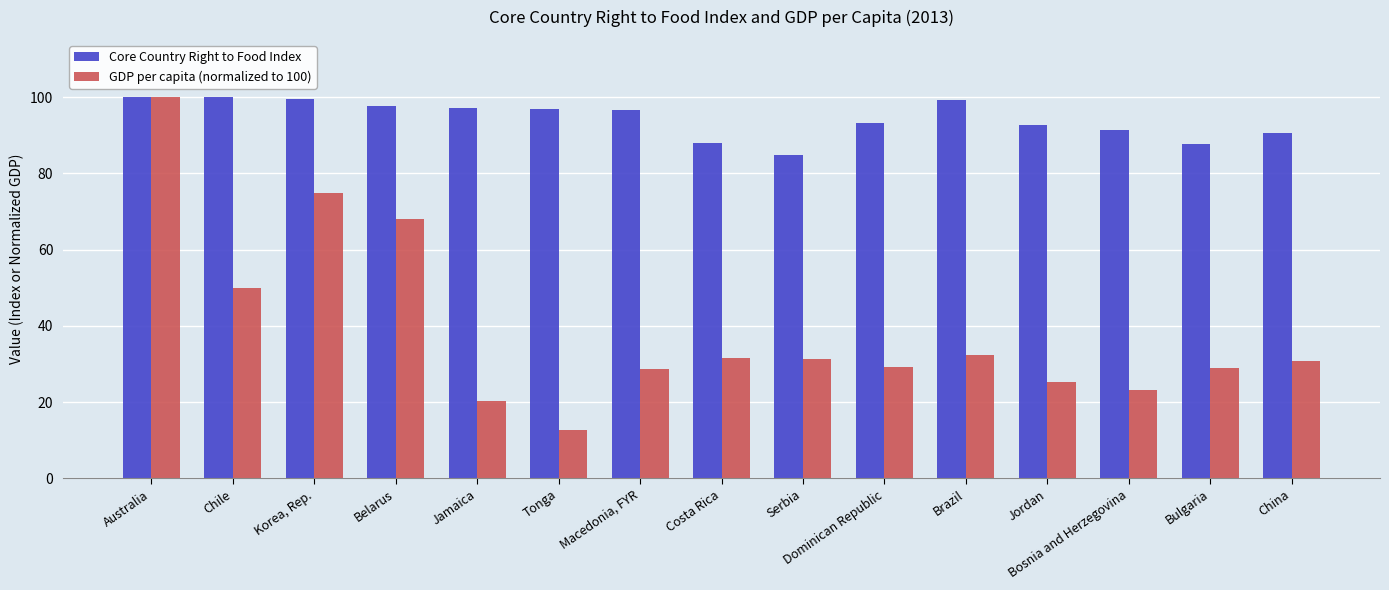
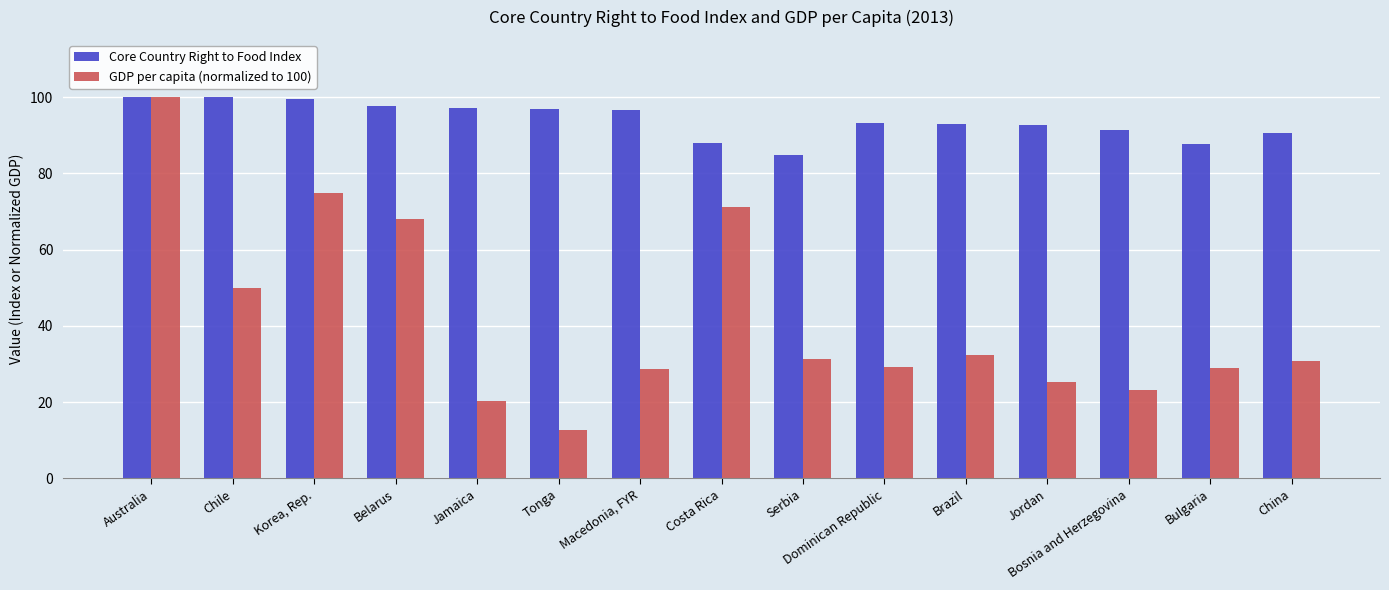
GDP per capita (normalized to 100), Costa Rica: 32 -> 71
Core Country Right to Food Index, Brazil: 99 -> 93
